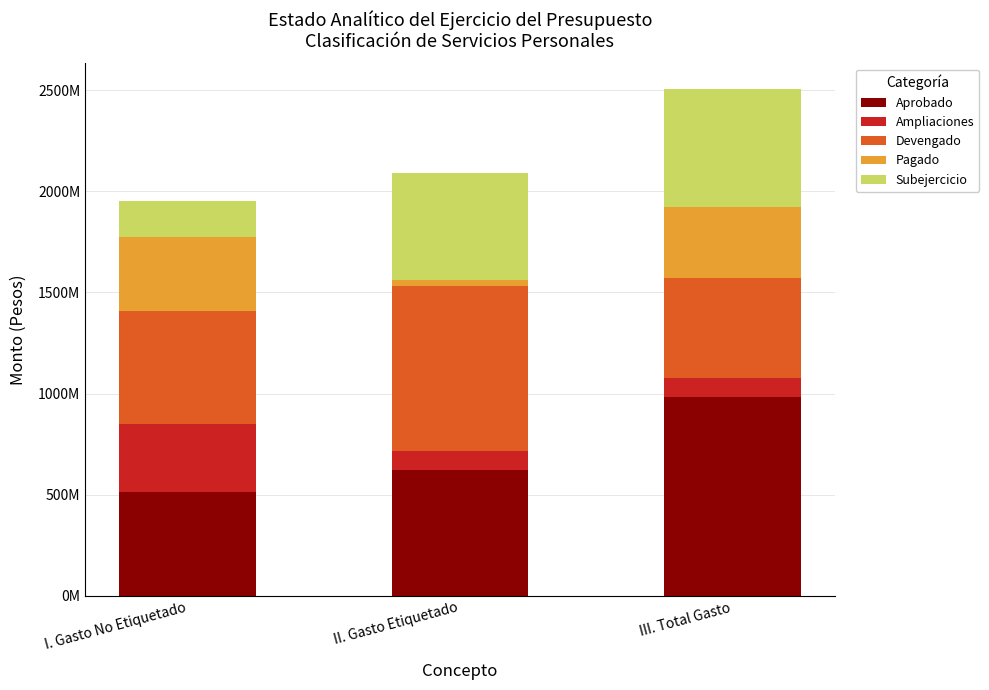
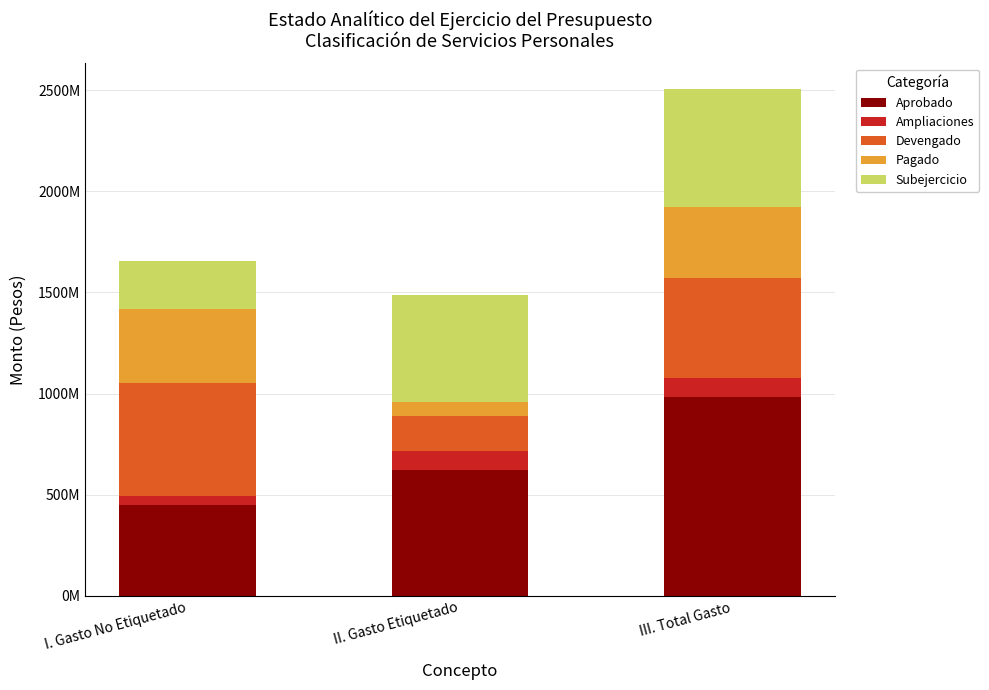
Aprobado, I. Gasto No Etiquetado: 510000000 -> 450000000
Ampliaciones, I. Gasto No Etiquetado: 340000000 -> 50000000
Subejercicio, I. Gasto No Etiquetado: 180000000 -> 240000000
Devengado, II. Gasto Etiquetado: 820000000 -> 170000000
Pagado, II. Gasto Etiquetado: 30000000 -> 70000000
